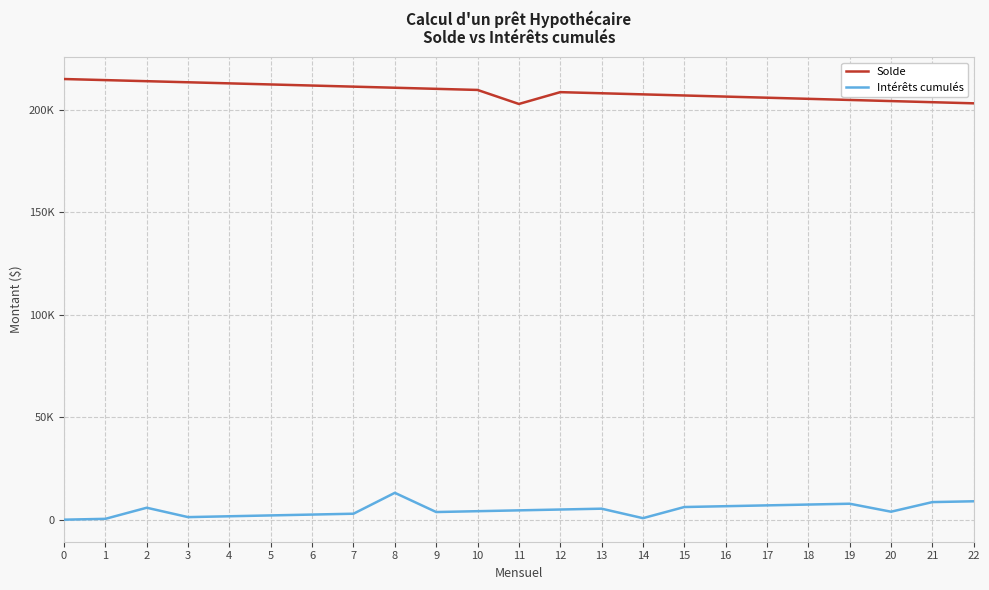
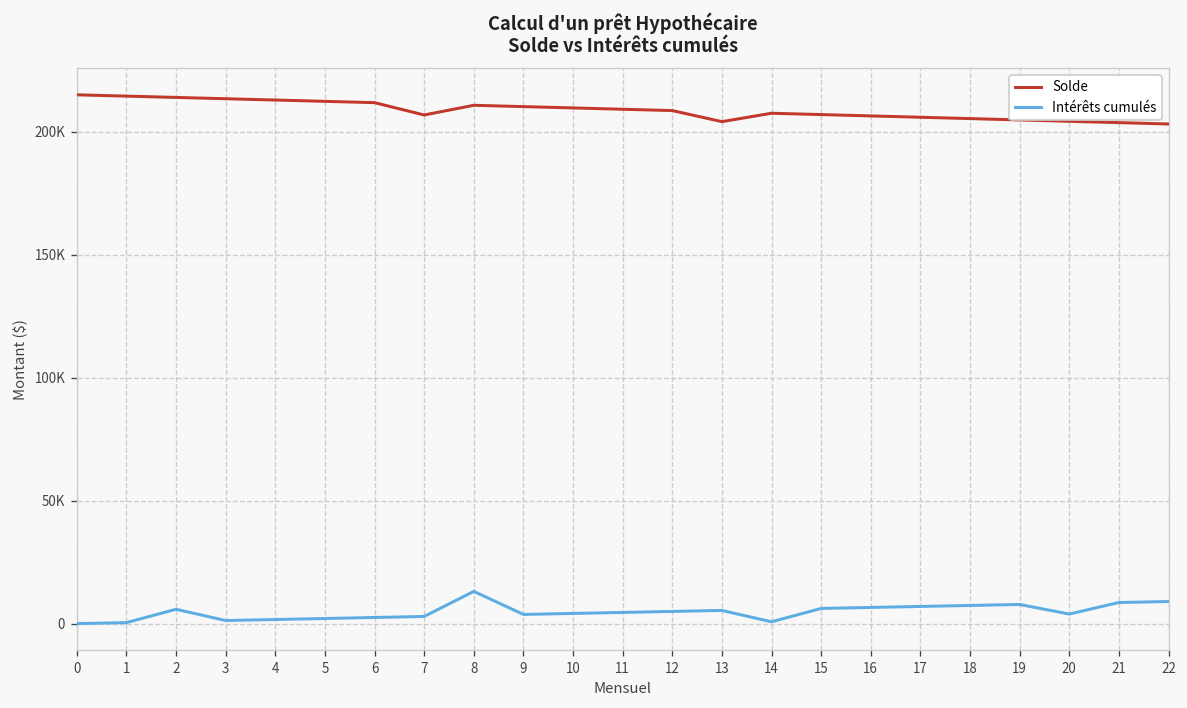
Solde, 7: 211000 -> 207000
Solde, 11: 203000 -> 209000
Solde, 13: 208000 -> 204000
